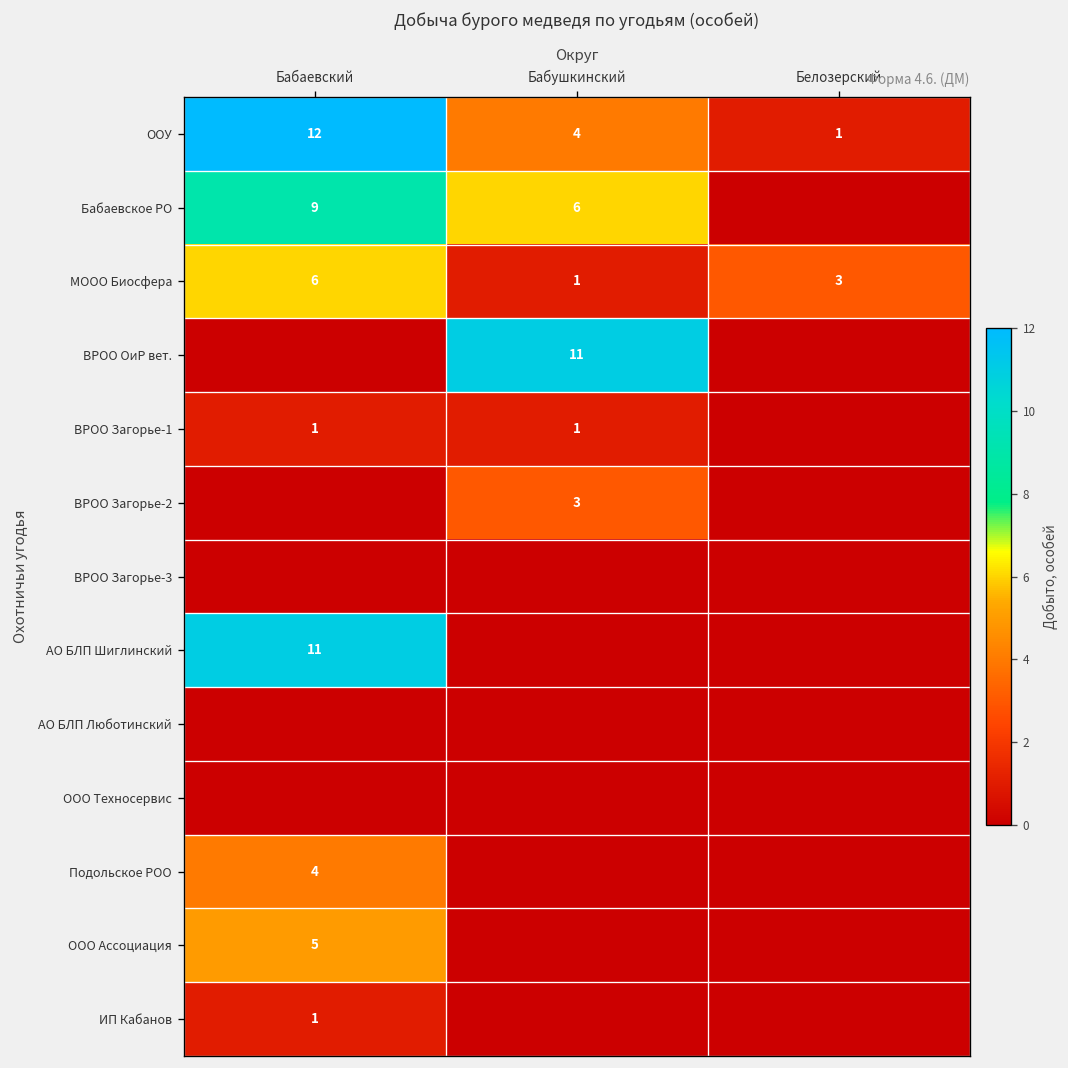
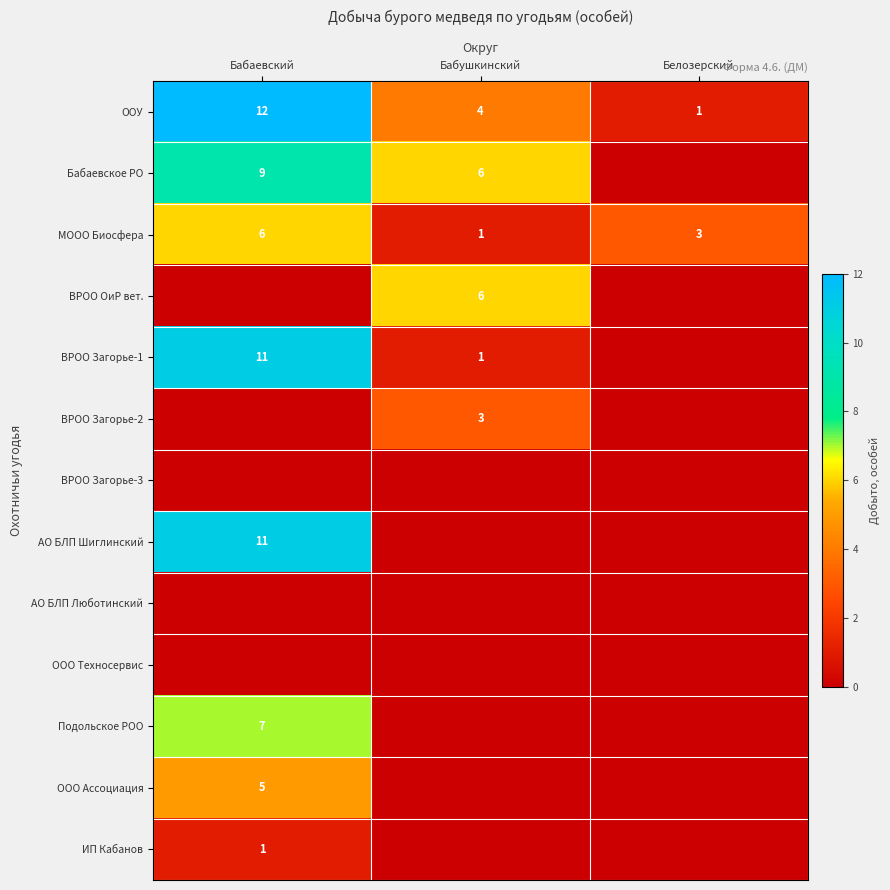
ВРОО ОиР вет., Бабушкинский: 11 -> 6
ВРОО Загорье-1, Бабаевский: 1 -> 11
Подольское РОО, Бабаевский: 4 -> 7
